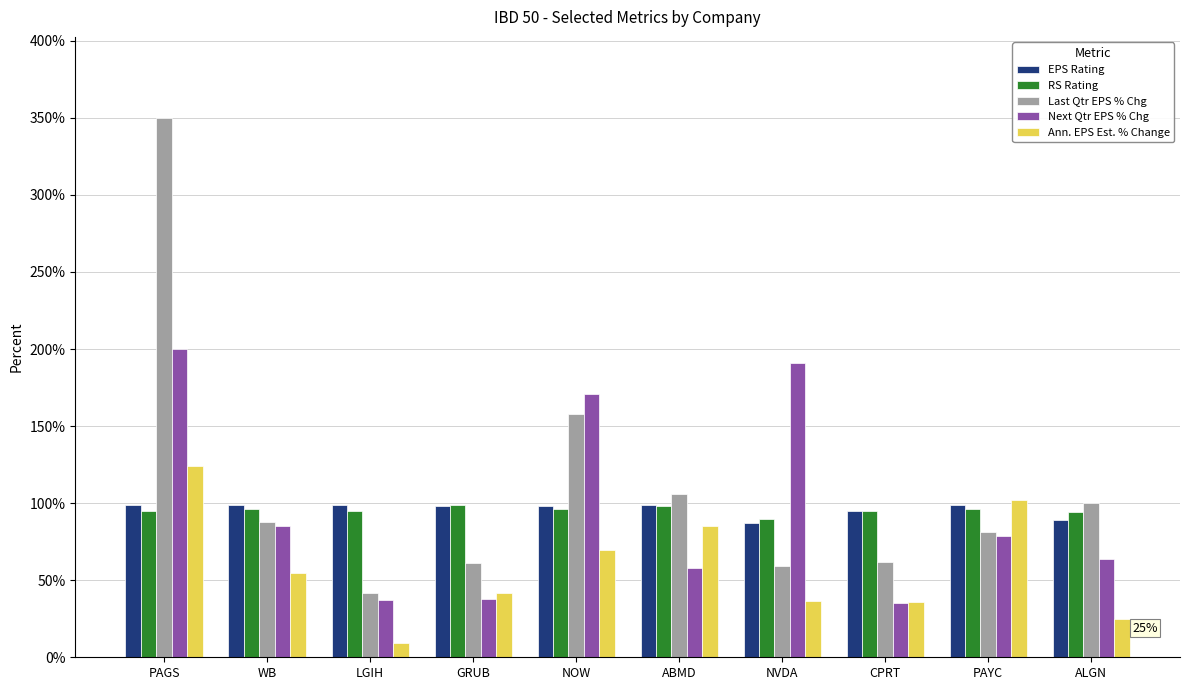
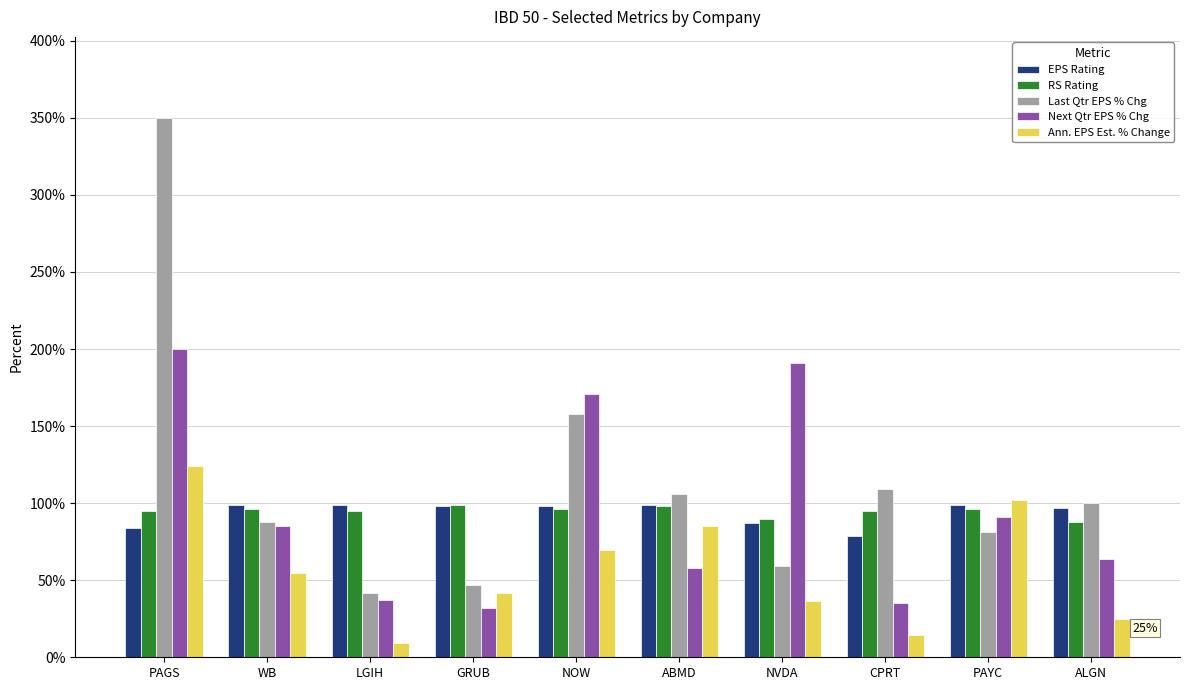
EPS Rating, PAGS: 99% -> 84%
Last Qtr EPS % Chg, GRUB: 61% -> 47%
Next Qtr EPS % Chg, GRUB: 38% -> 32%
EPS Rating, CPRT: 95% -> 79%
Last Qtr EPS % Chg, CPRT: 62% -> 109%
Ann. EPS Est. % Change, CPRT: 36% -> 14%
Next Qtr EPS % Chg, PAYC: 79% -> 91%
EPS Rating, ALGN: 89% -> 97%
RS Rating, ALGN: 94% -> 88%
